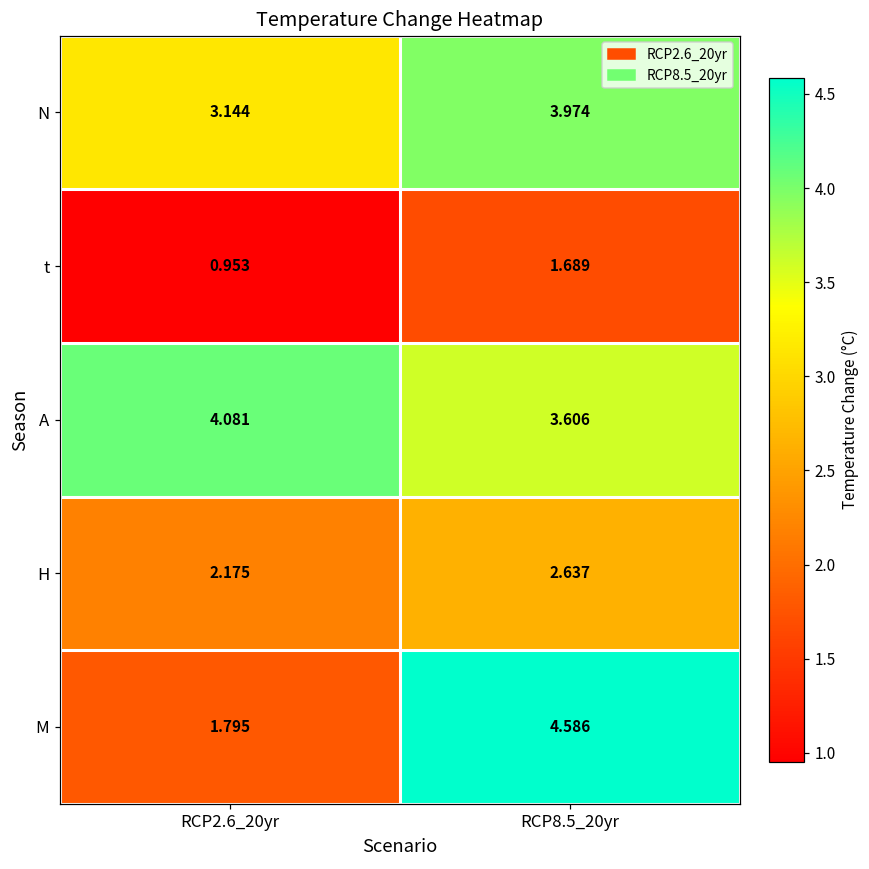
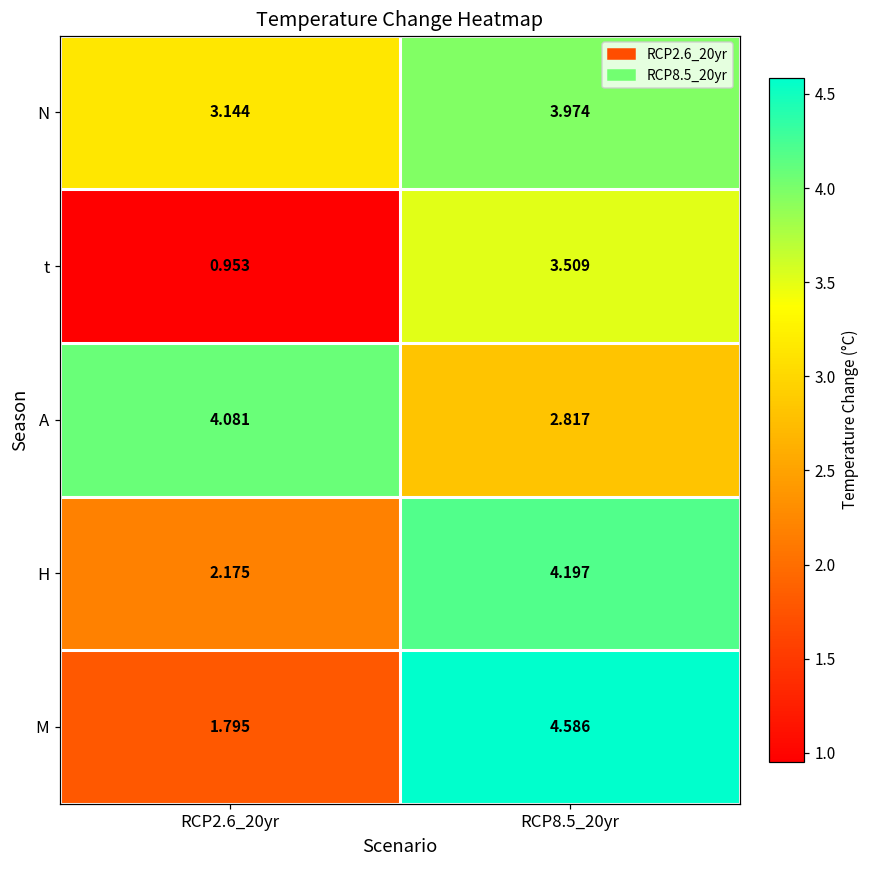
t, RCP8.5_20yr: 1.689 -> 3.509
A, RCP8.5_20yr: 3.606 -> 2.817
H, RCP8.5_20yr: 2.637 -> 4.197
